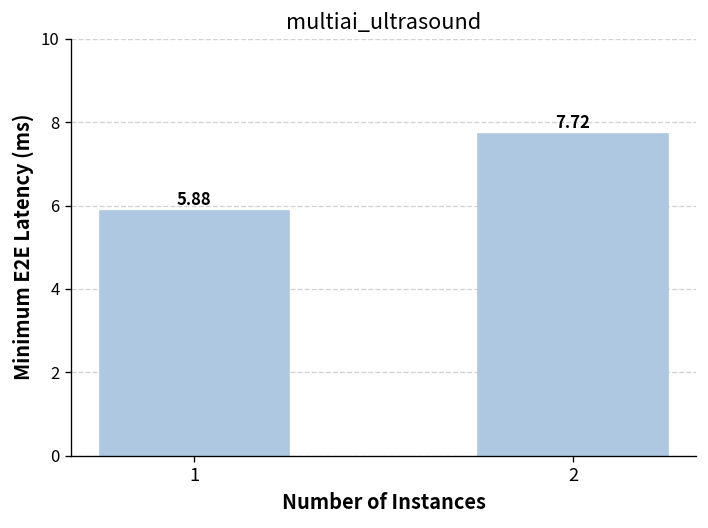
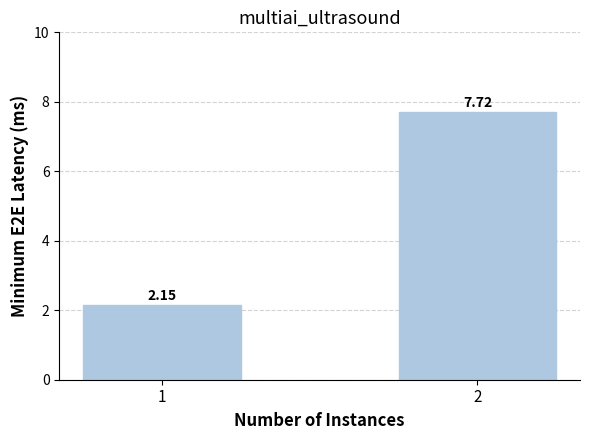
1: 5.88 -> 2.15
